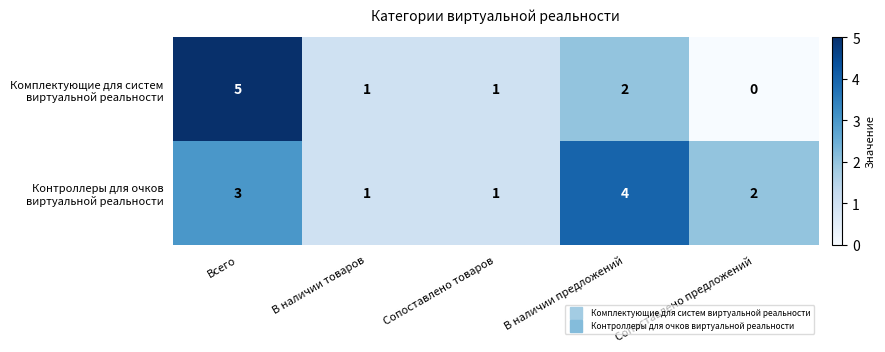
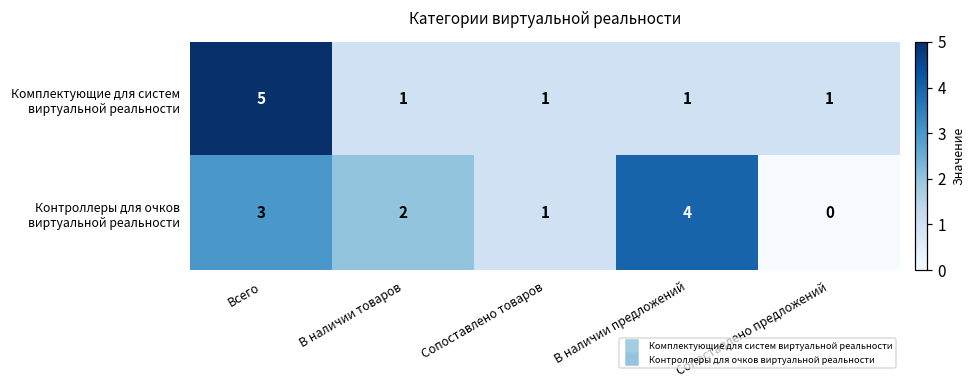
Комплектующие для систем виртуальной реальности, В наличии предложений: 2 -> 1
Комплектующие для систем виртуальной реальности, Сопоставлено предложений: 0 -> 1
Контроллеры для очков виртуальной реальности, В наличии товаров: 1 -> 2
Контроллеры для очков виртуальной реальности, Сопоставлено предложений: 2 -> 0
